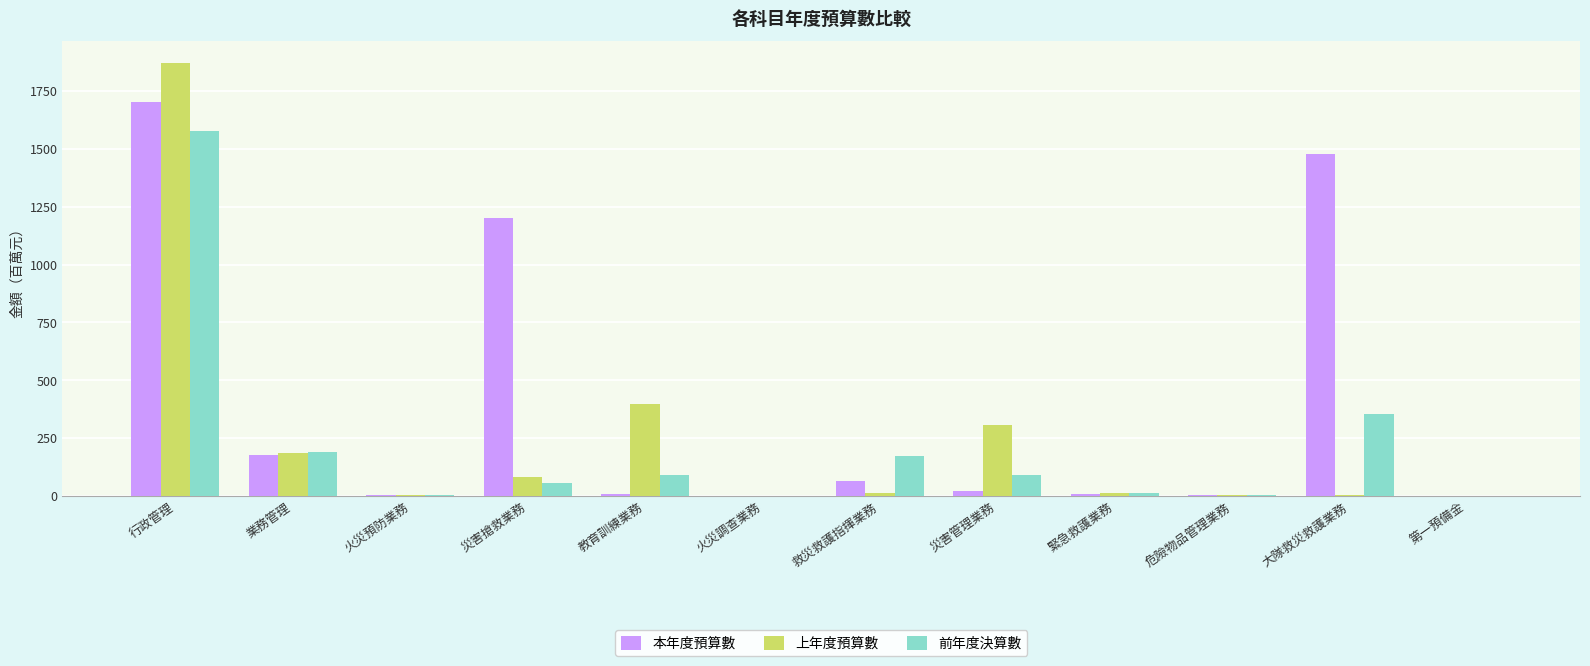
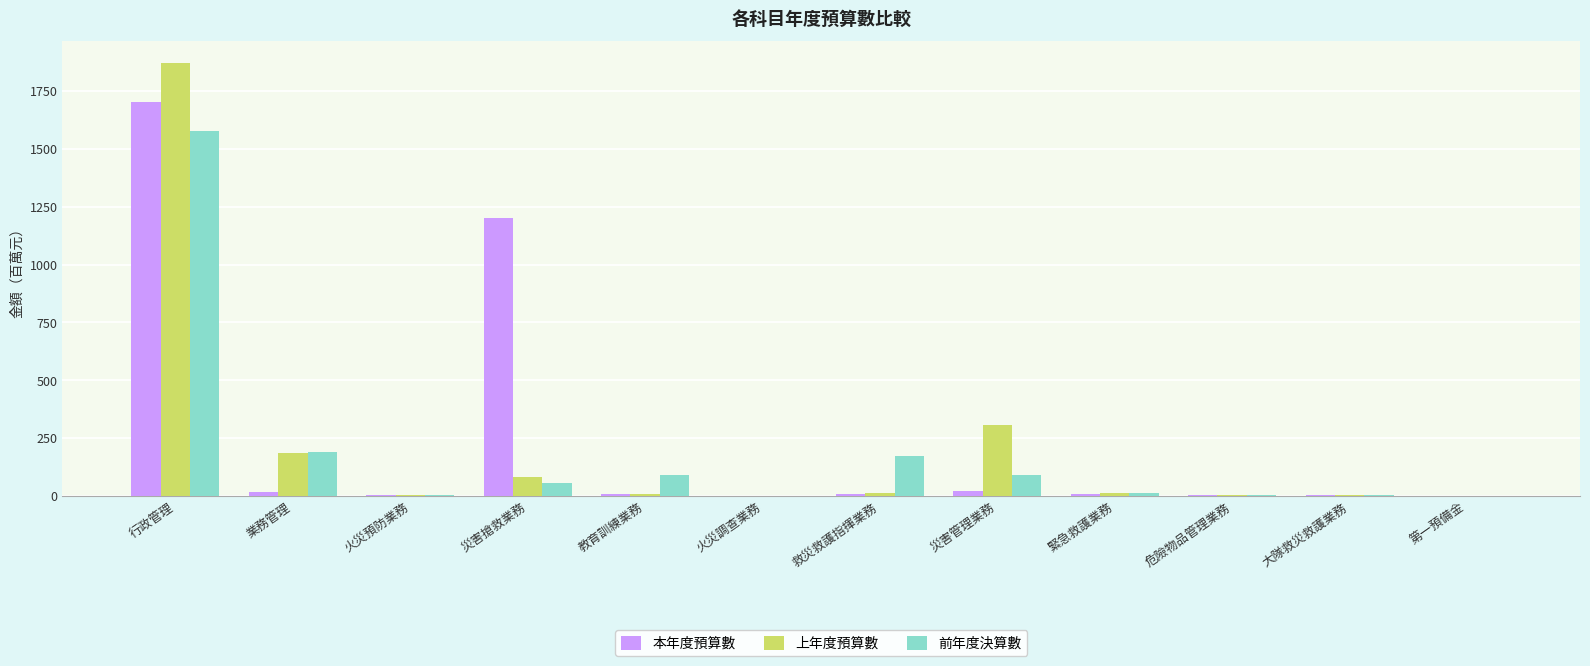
本年度預算數, 業務管理: 180 -> 20
上年度預算數, 教育訓練業務: 400 -> 10
本年度預算數, 救災救護指揮業務: 70 -> 10
本年度預算數, 大隊救災救護業務: 1480 -> 0
前年度決算數, 大隊救災救護業務: 360 -> 0
